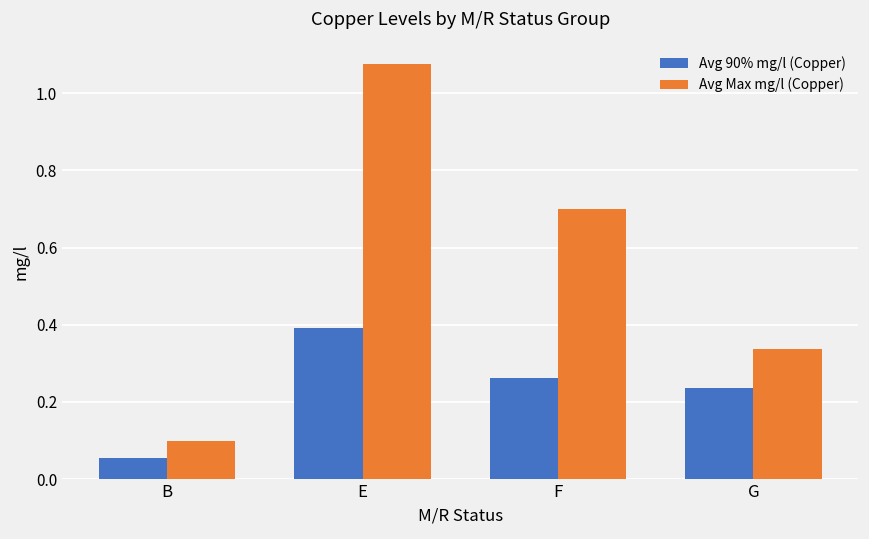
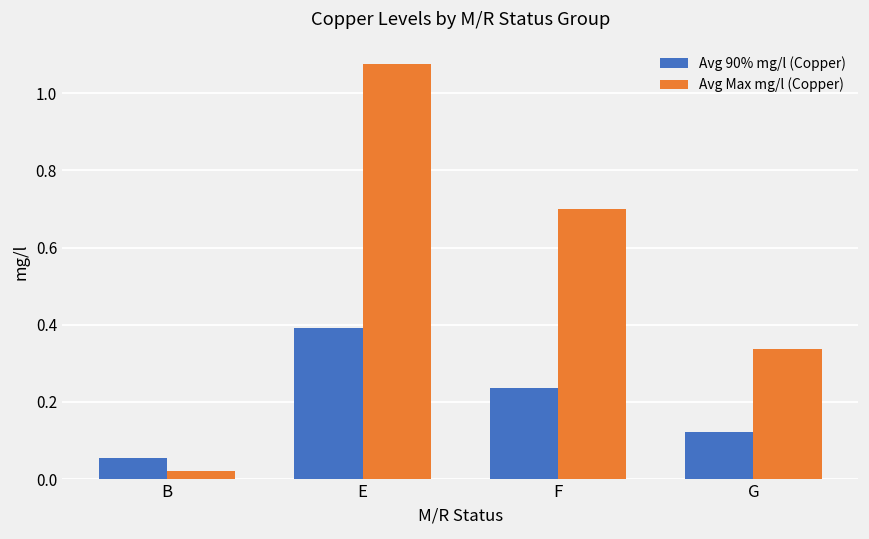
Avg Max mg/l (Copper), B: 0.10 -> 0.02
Avg 90% mg/l (Copper), F: 0.26 -> 0.24
Avg 90% mg/l (Copper), G: 0.24 -> 0.12
